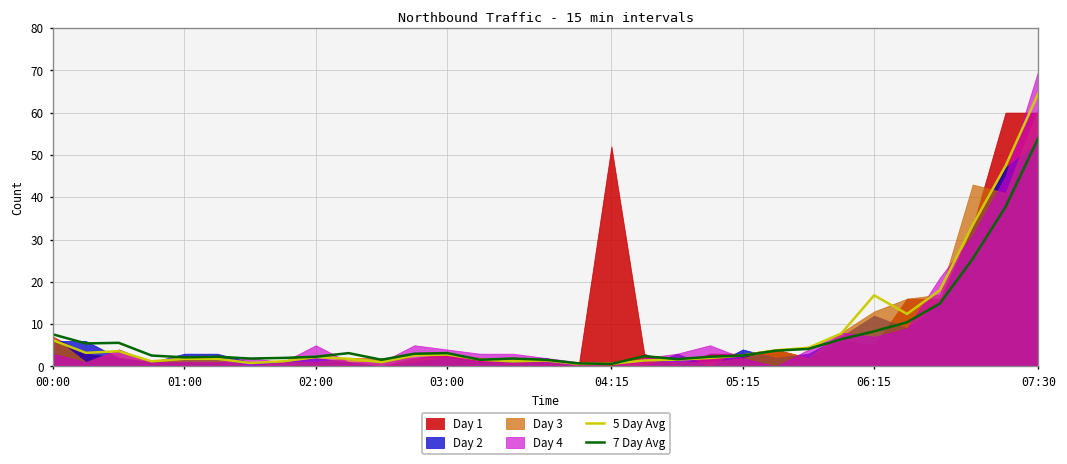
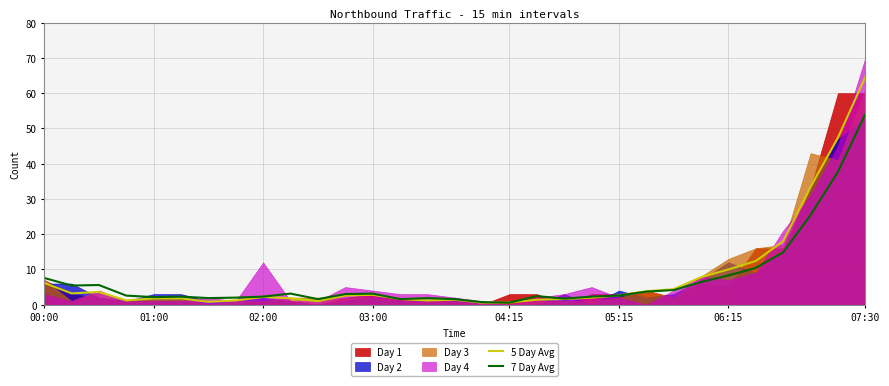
Day 4, 02:00: 5 -> 12
Day 1, 04:15: 52 -> 3
5 Day Avg, 06:15: 17 -> 10
